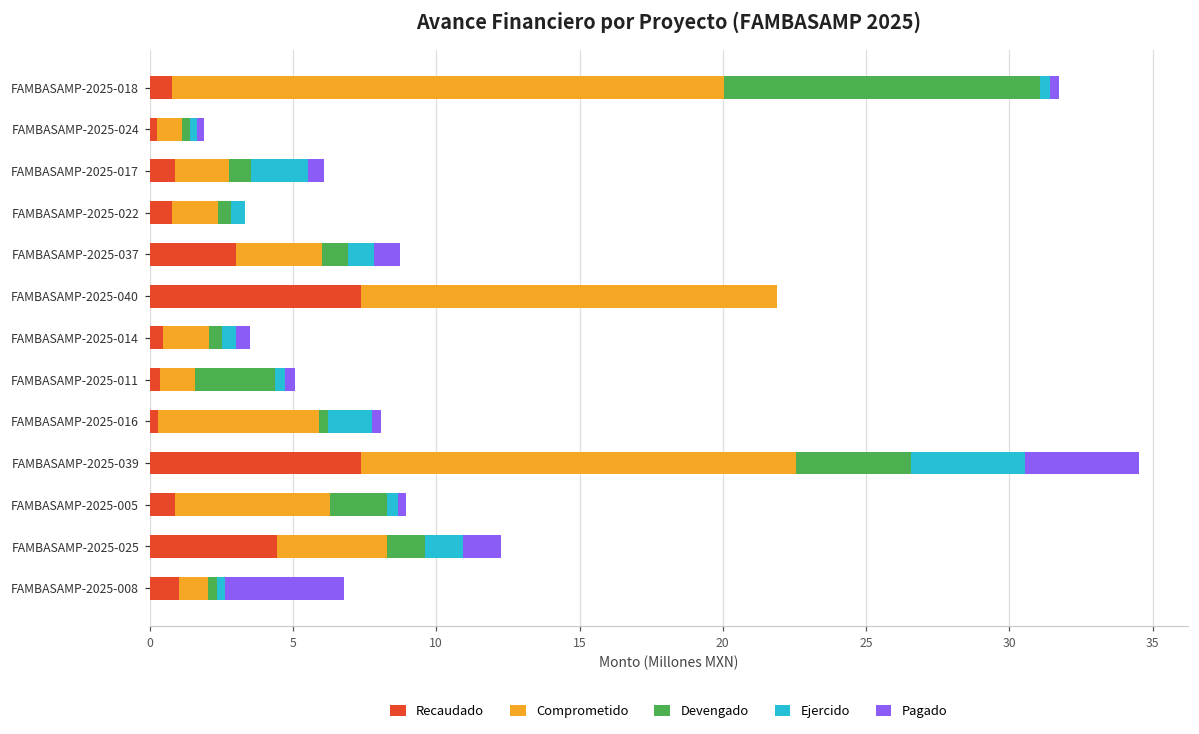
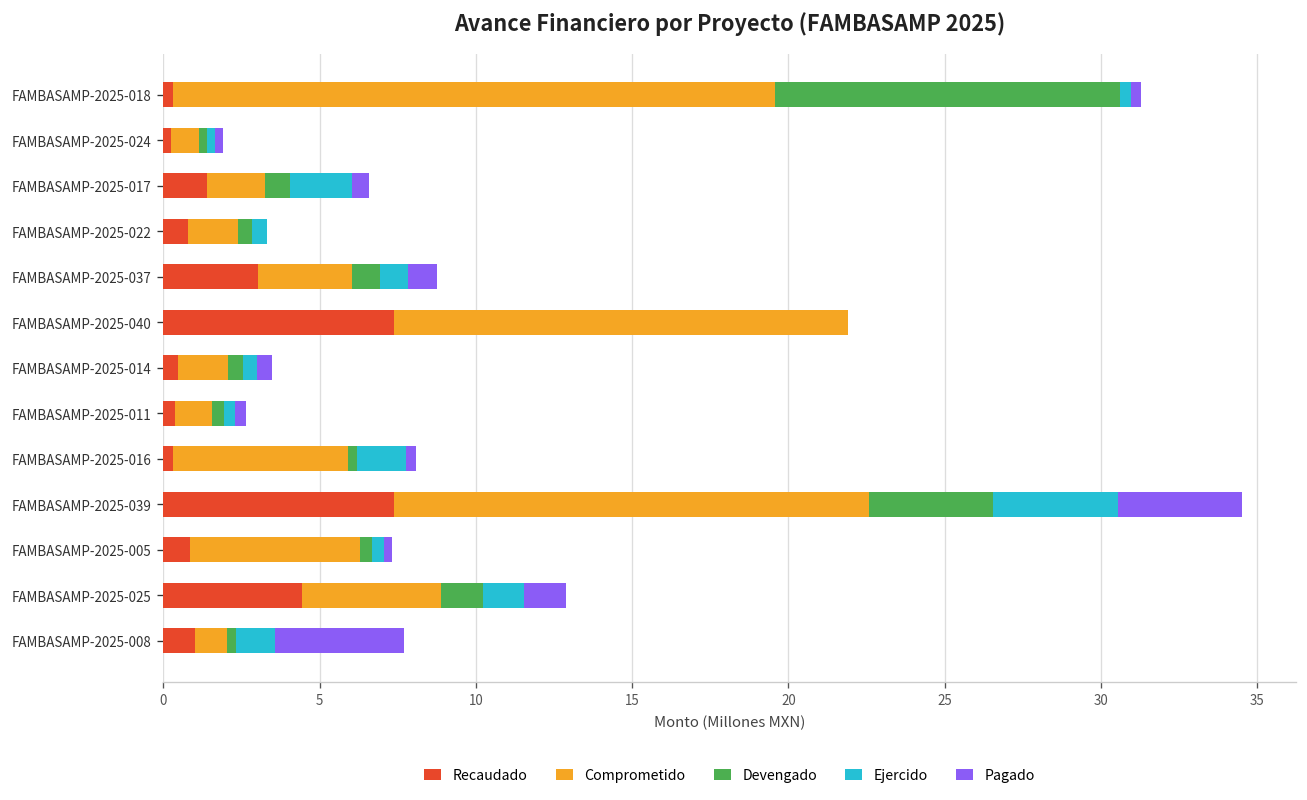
Recaudado, FAMBASAMP-2025-018: 0.8 -> 0.3
Recaudado, FAMBASAMP-2025-017: 0.9 -> 1.4
Devengado, FAMBASAMP-2025-011: 2.8 -> 0.4
Devengado, FAMBASAMP-2025-005: 2.0 -> 0.4
Comprometido, FAMBASAMP-2025-025: 3.8 -> 4.4
Ejercido, FAMBASAMP-2025-008: 0.3 -> 1.2
